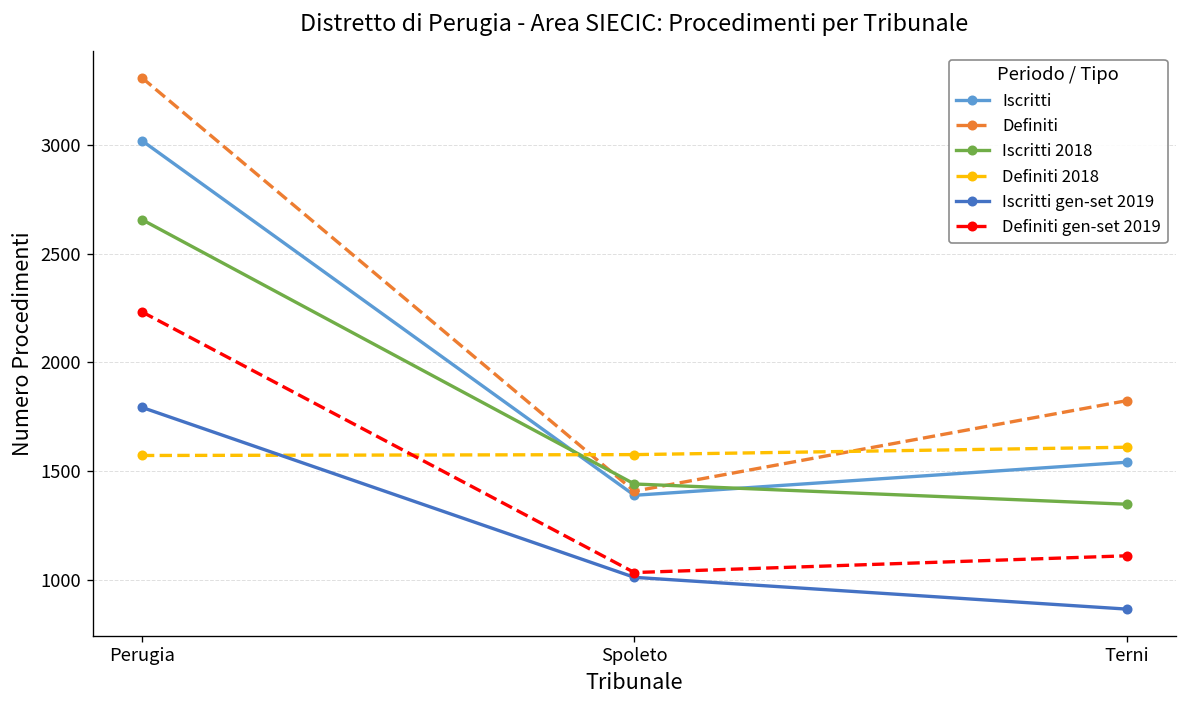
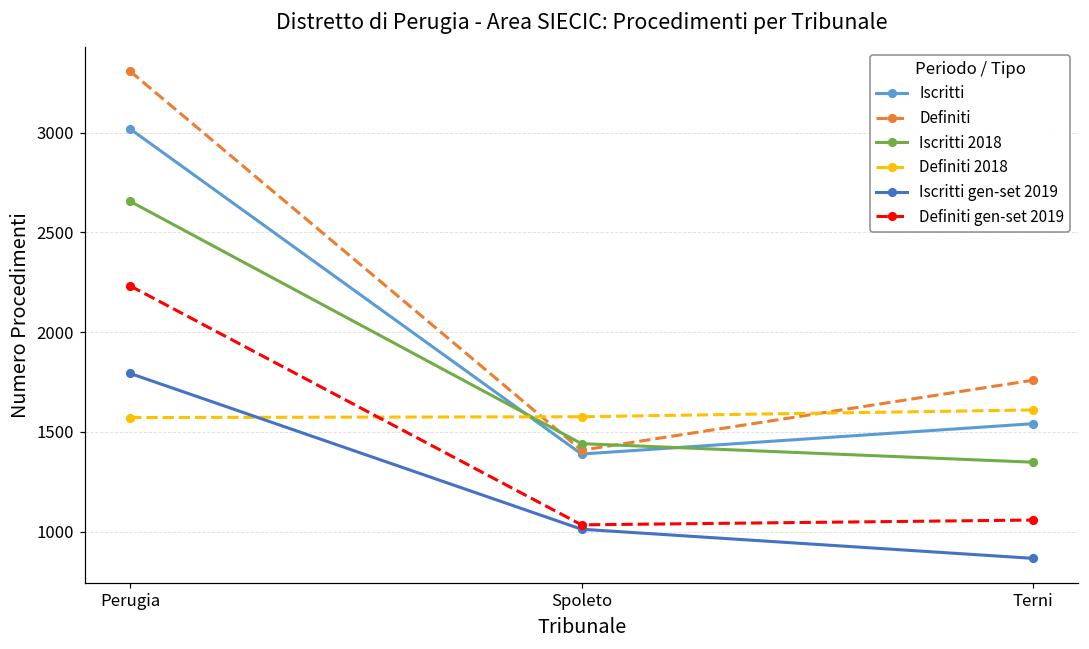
Definiti, Terni: 1820 -> 1760
Definiti gen-set 2019, Terni: 1110 -> 1060
